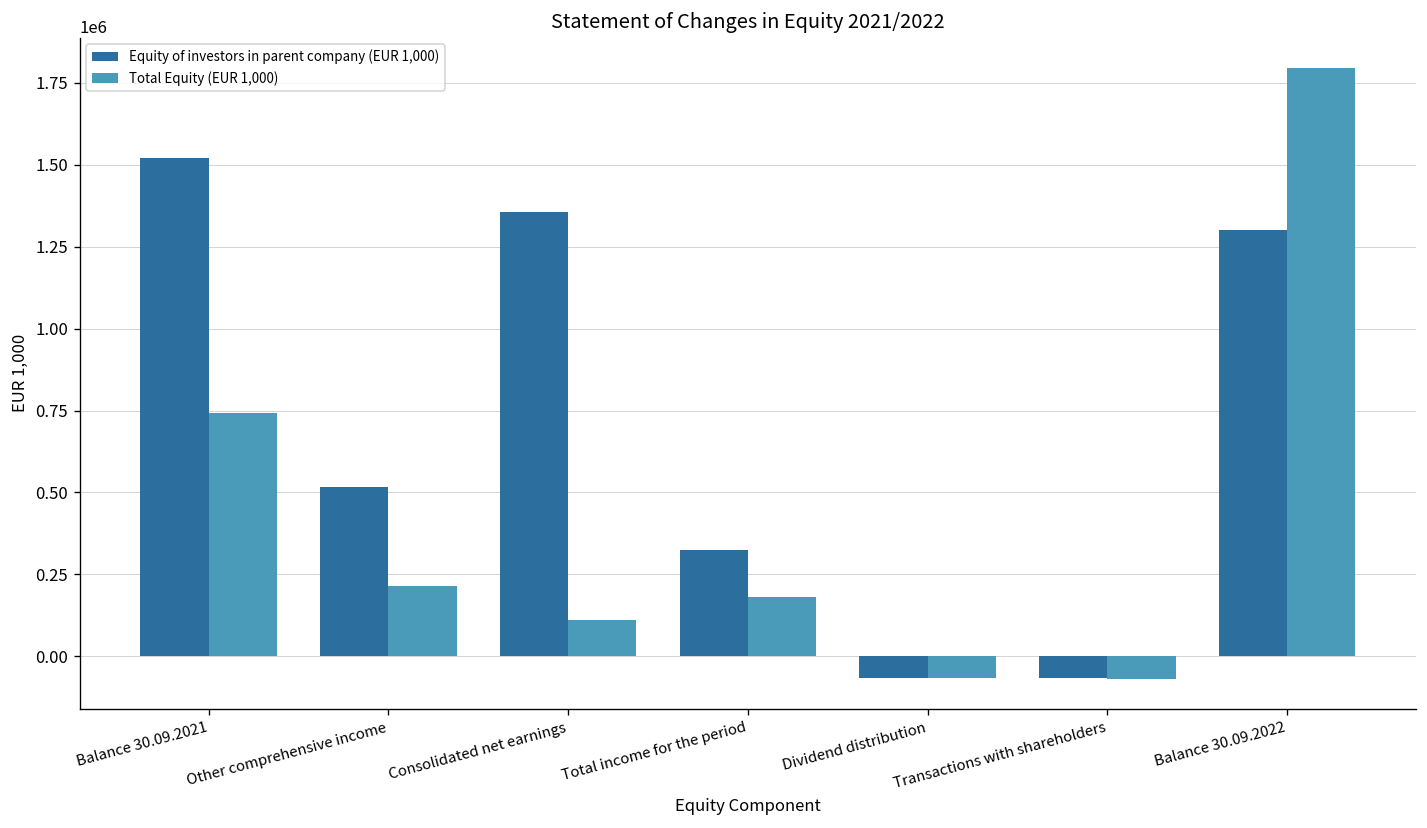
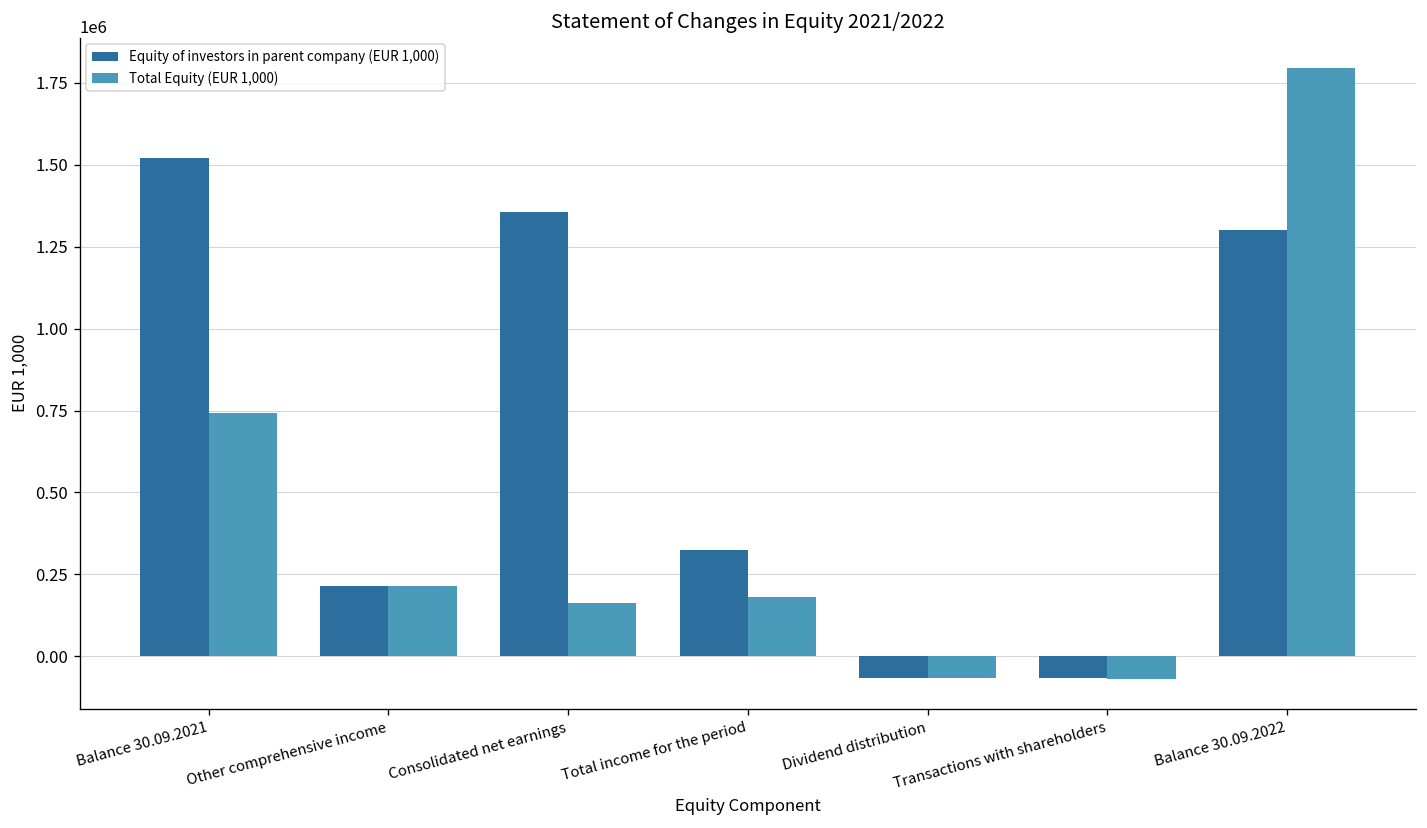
Equity of investors in parent company (EUR 1,000), Other comprehensive income: 520000 -> 210000
Total Equity (EUR 1,000), Consolidated net earnings: 110000 -> 160000
